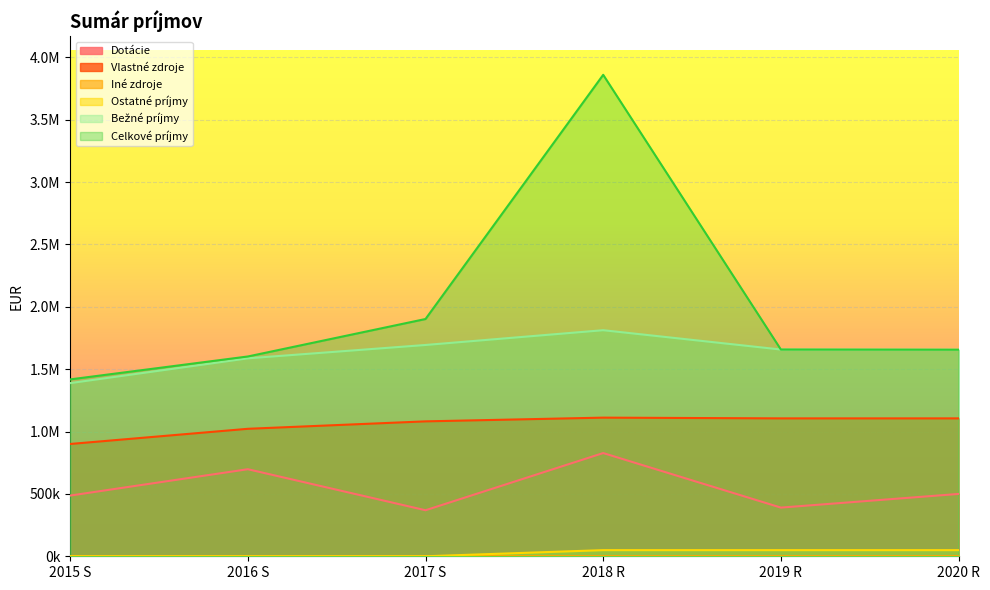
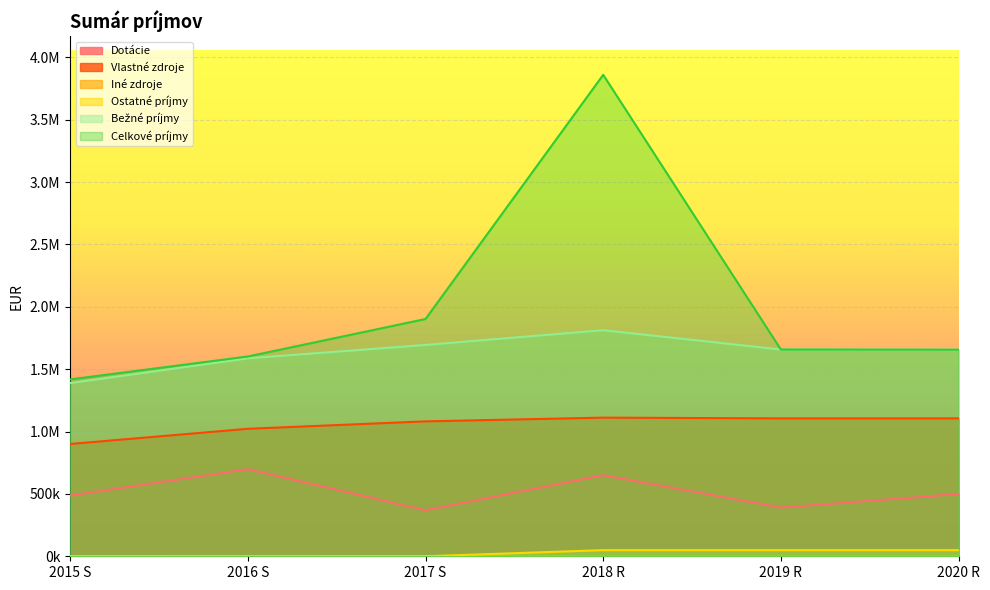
Dotácie, 2018 R: 830000 -> 650000
